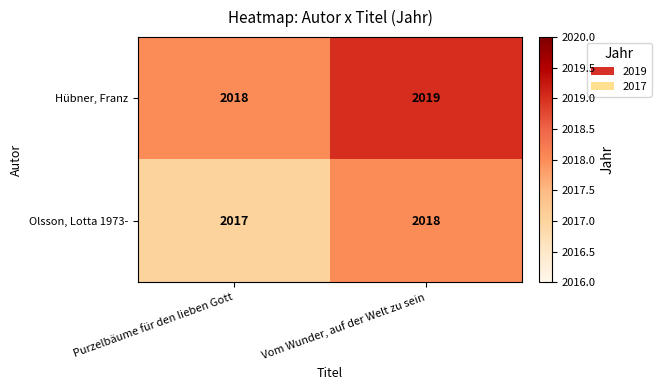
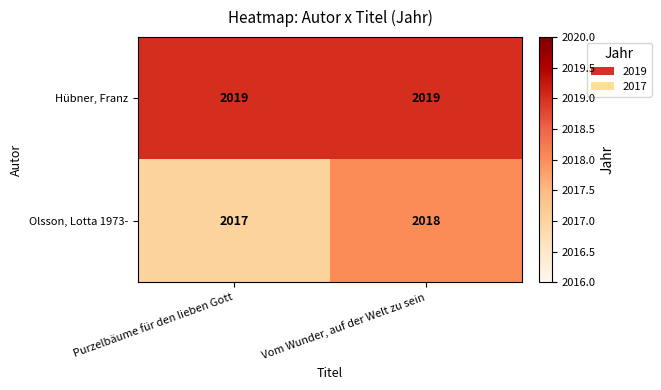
Hübner, Franz, Purzelbäume für den lieben Gott: 2018 -> 2019
